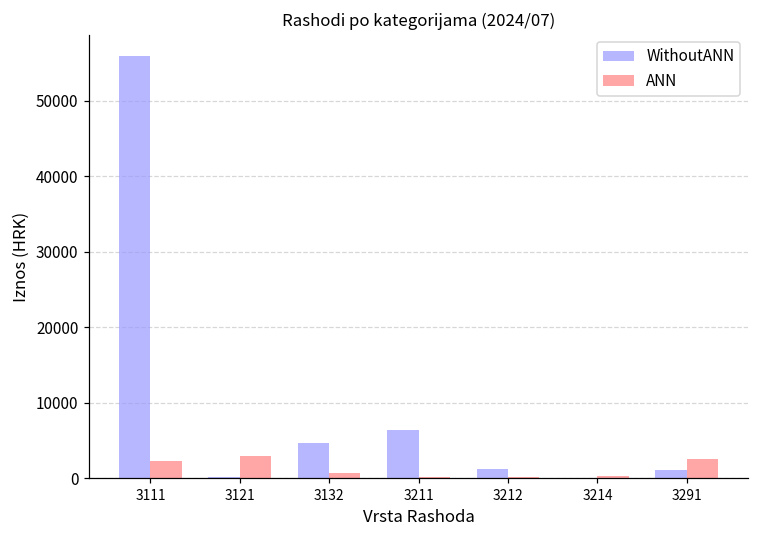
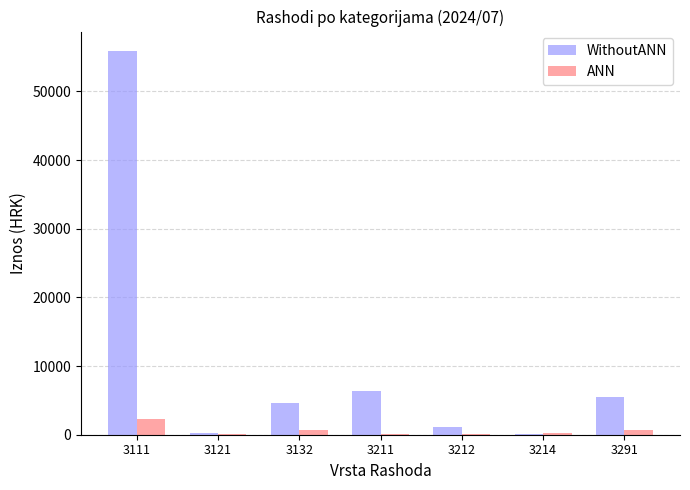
ANN, 3121: 3000 -> 0
WithoutANN, 3291: 1000 -> 6000
ANN, 3291: 3000 -> 1000
